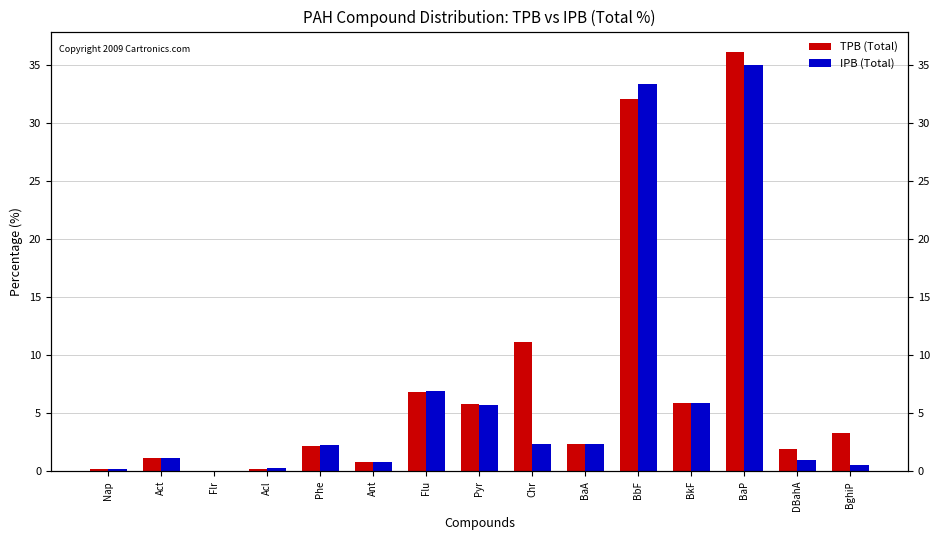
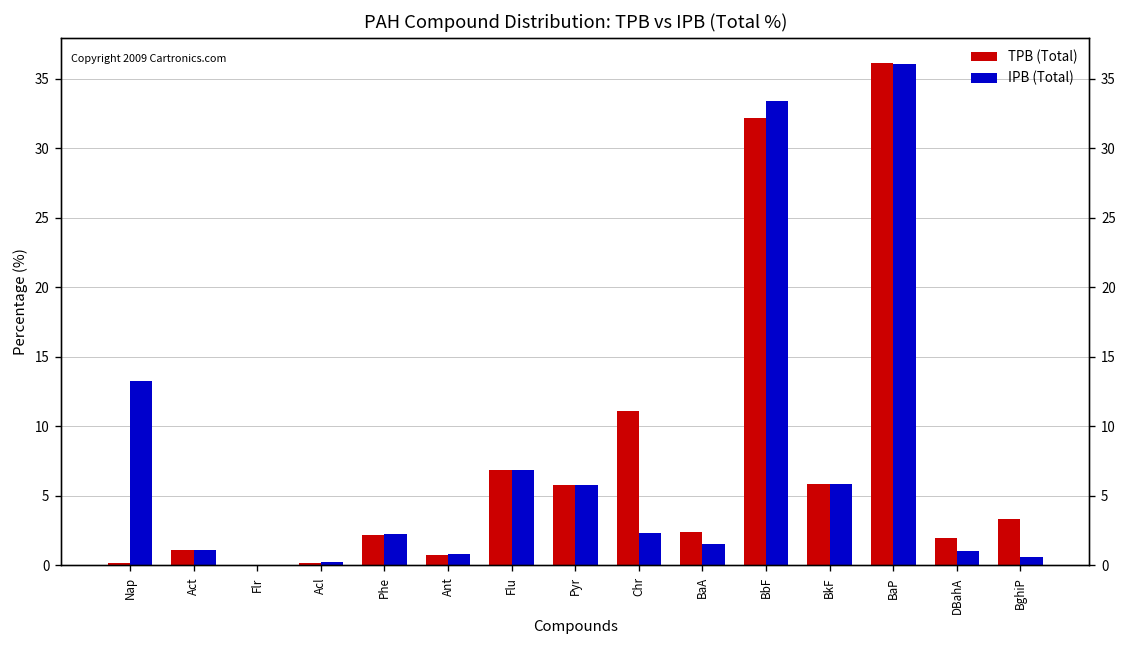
IPB (Total), Nap: 0.2 -> 13.3
IPB (Total), BaA: 2.4 -> 1.6
IPB (Total), BaP: 35.1 -> 36.0
